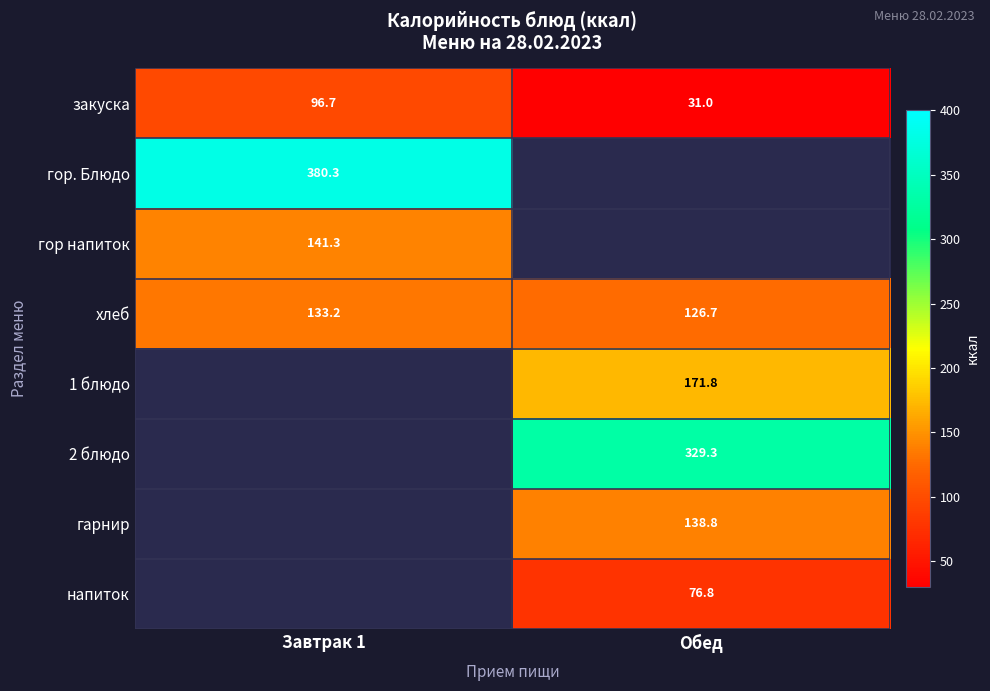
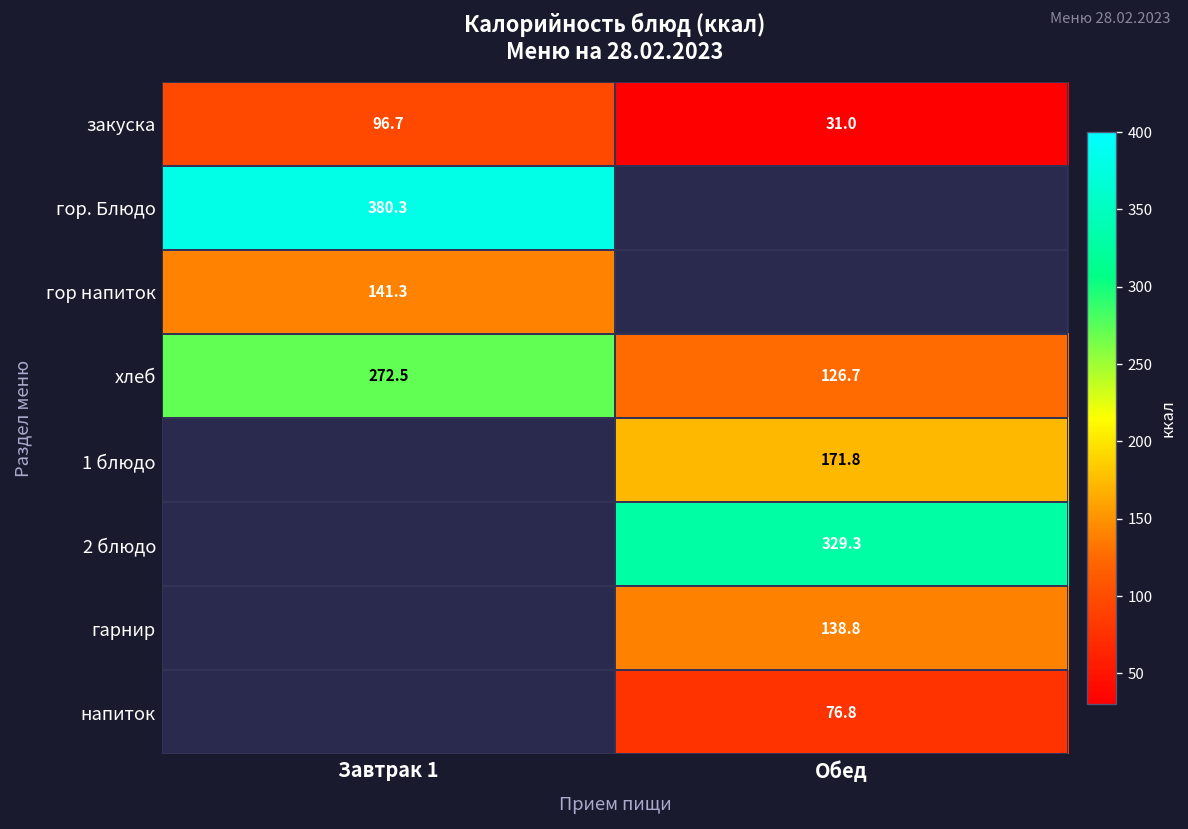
хлеб, Завтрак 1: 133.2 -> 272.5
